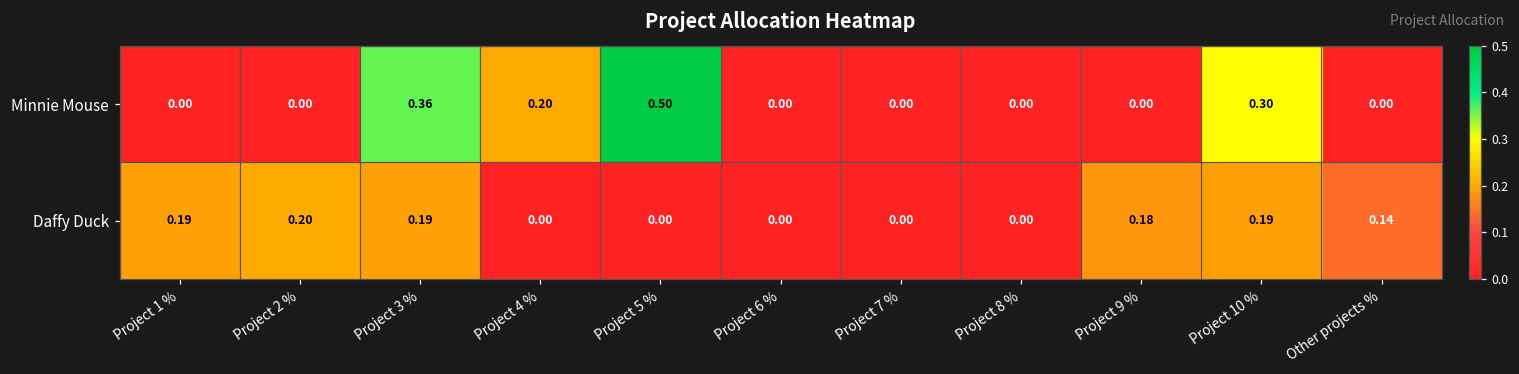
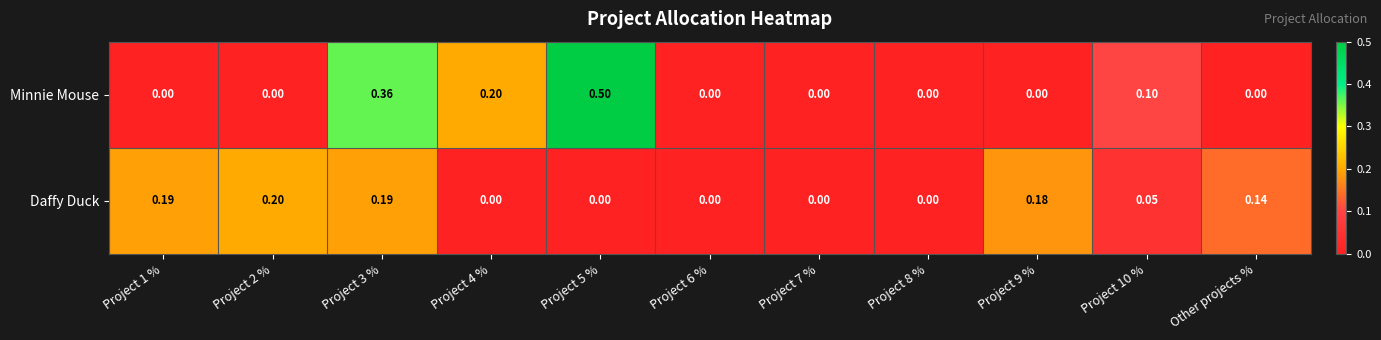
Minnie Mouse, Project 10 %: 0.30 -> 0.10
Daffy Duck, Project 10 %: 0.19 -> 0.05
